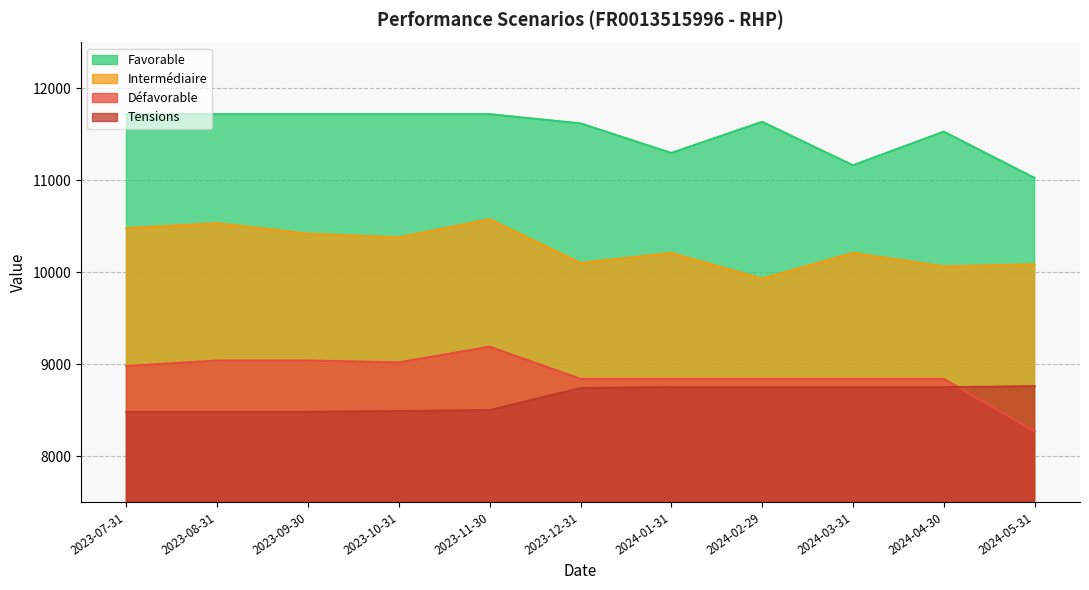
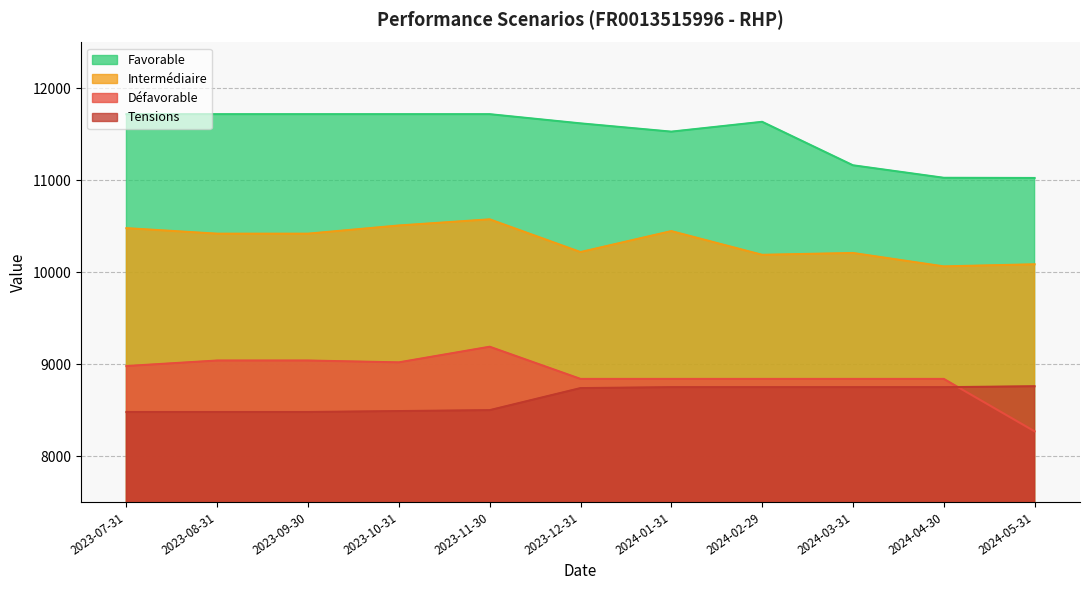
Intermédiaire, 2023-08-31: 10500 -> 10400
Intermédiaire, 2023-10-31: 10400 -> 10500
Intermédiaire, 2023-12-31: 10100 -> 10200
Favorable, 2024-01-31: 11300 -> 11500
Intermédiaire, 2024-01-31: 10200 -> 10400
Intermédiaire, 2024-02-29: 9900 -> 10200
Favorable, 2024-04-30: 11500 -> 11000
